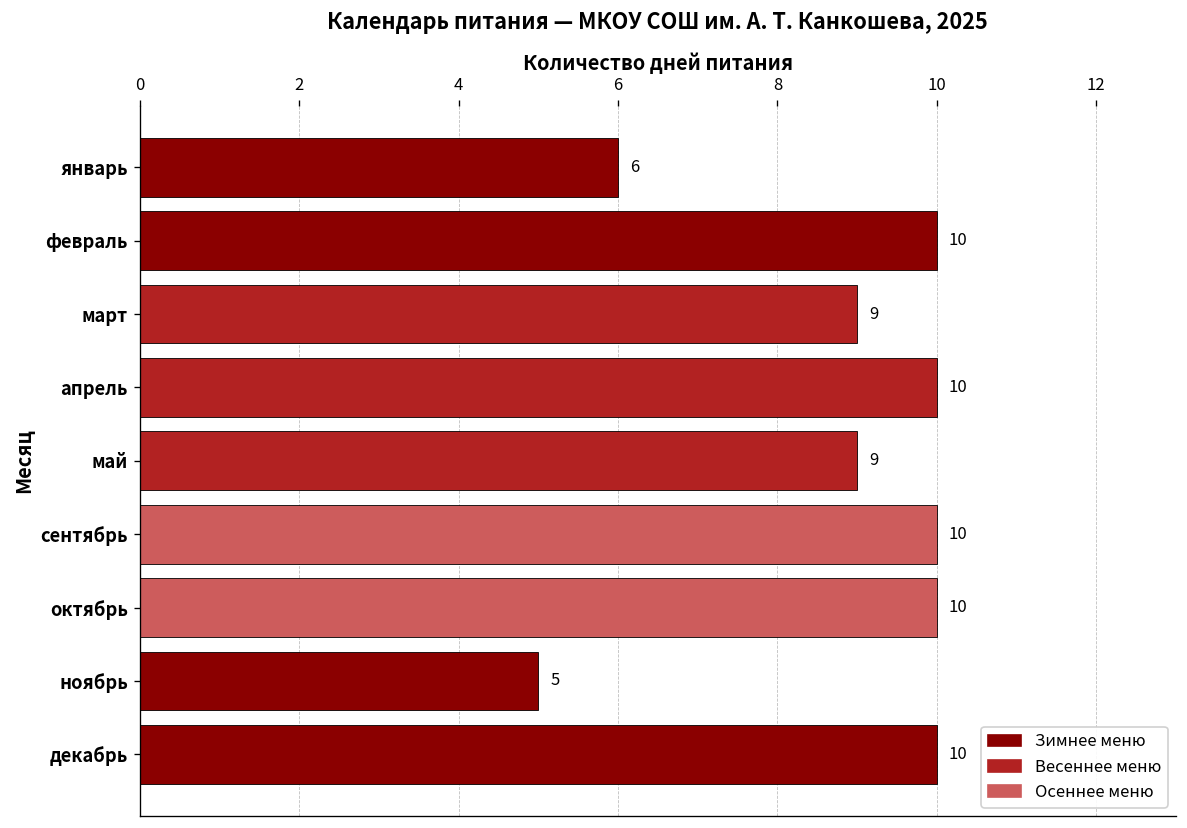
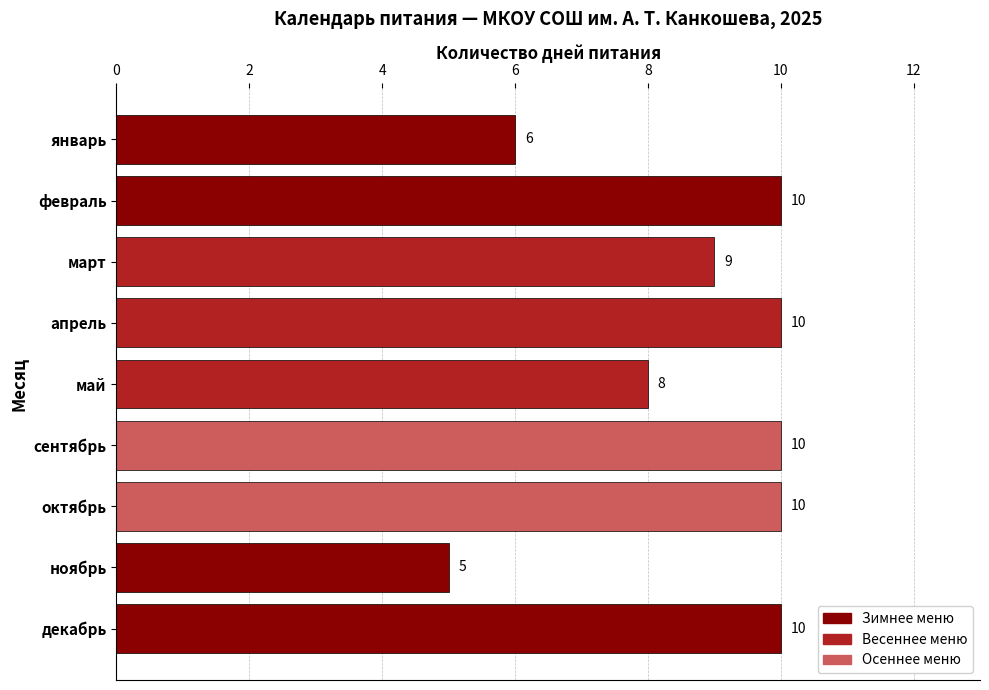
май: 9 -> 8
